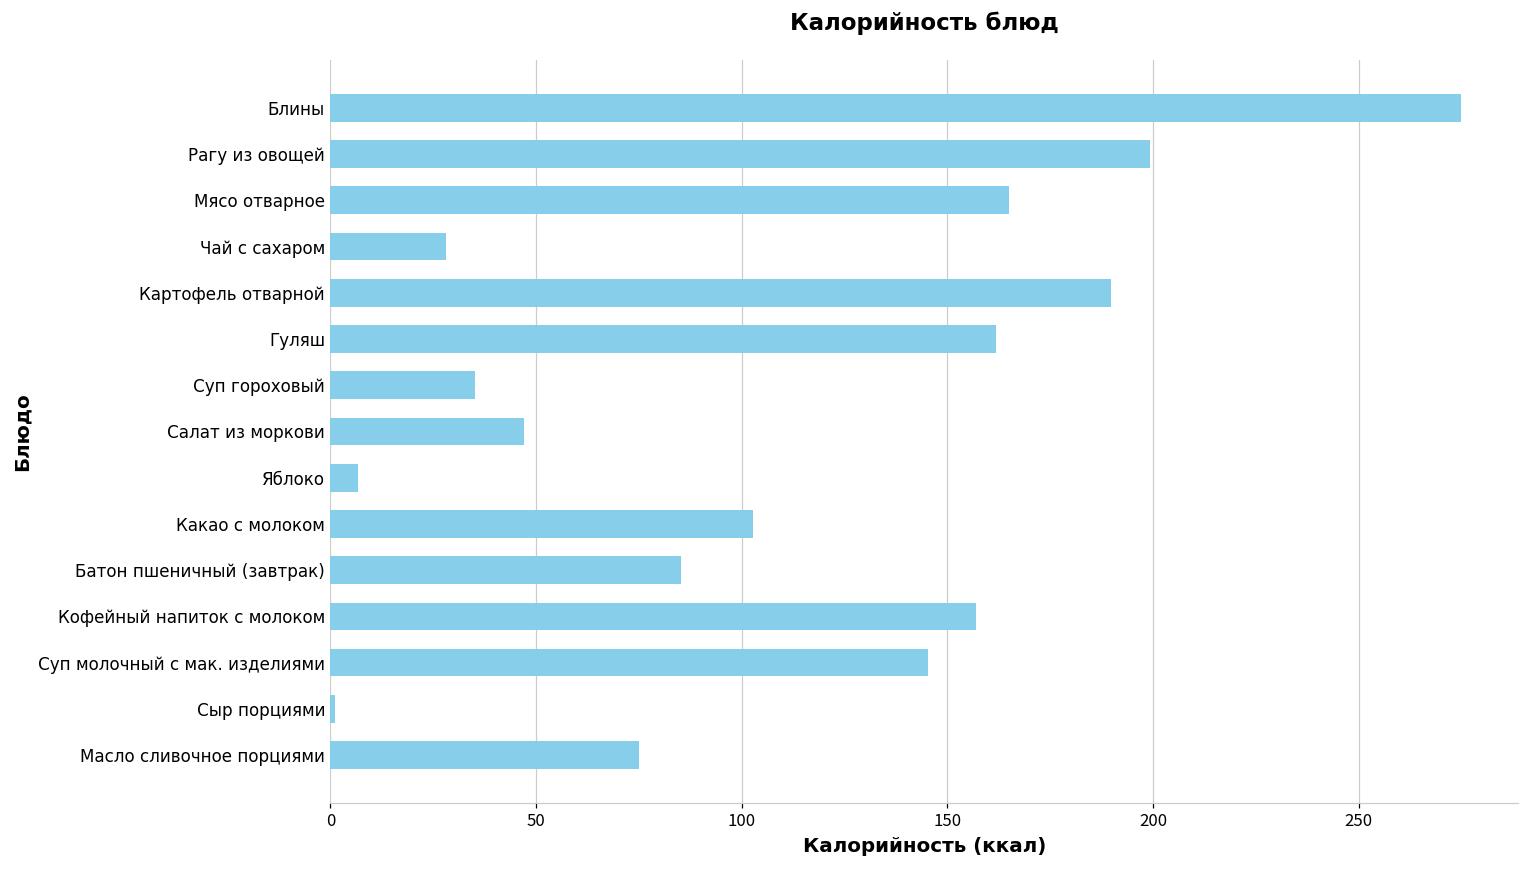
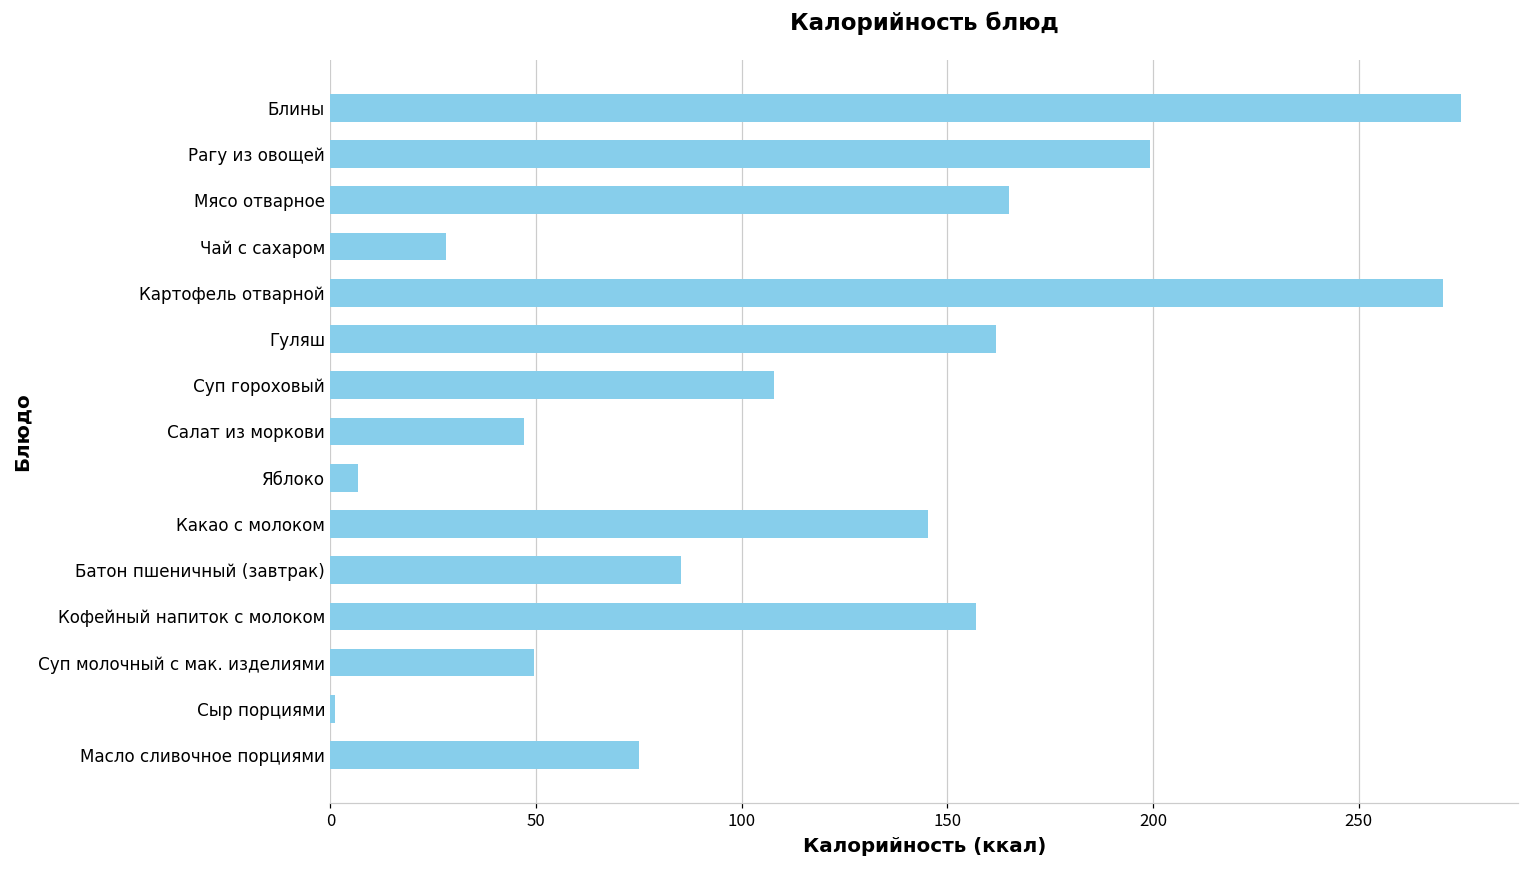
Картофель отварной: 190 -> 271
Суп гороховый: 35 -> 108
Какао с молоком: 103 -> 145
Суп молочный с мак. изделиями: 145 -> 50
